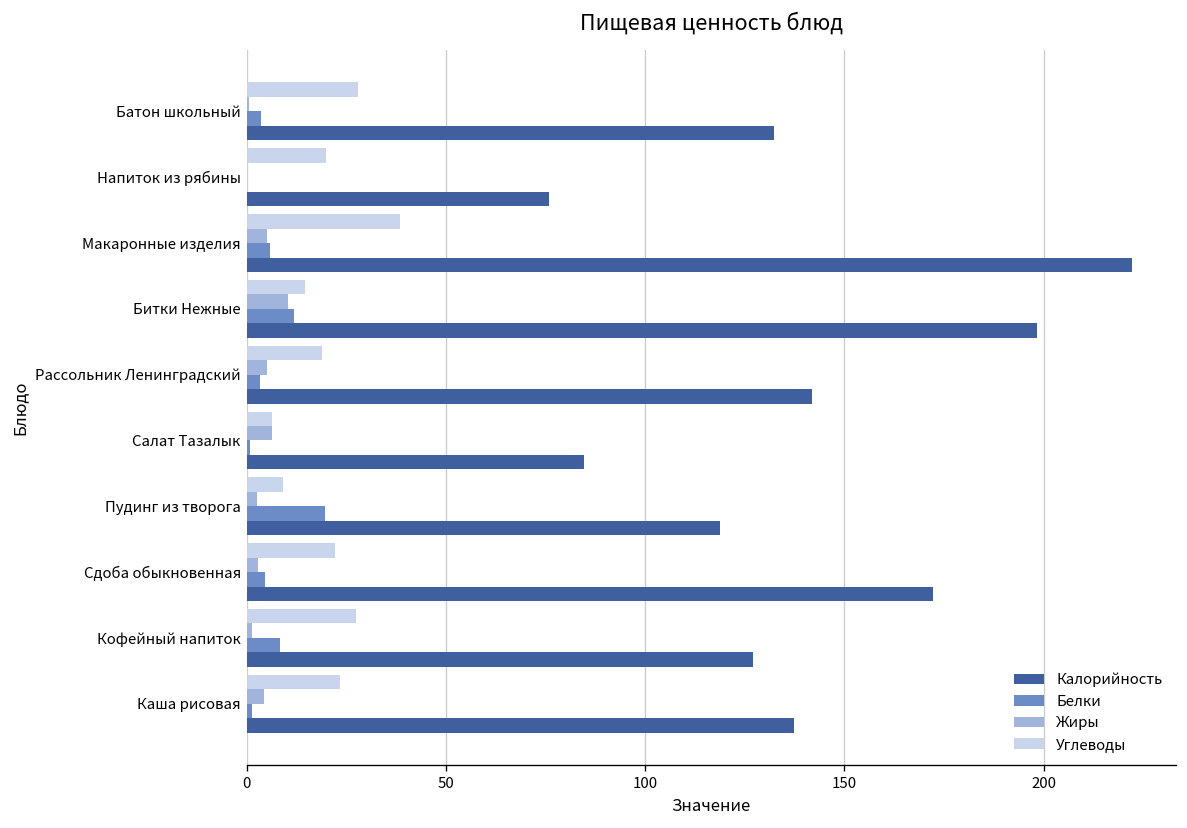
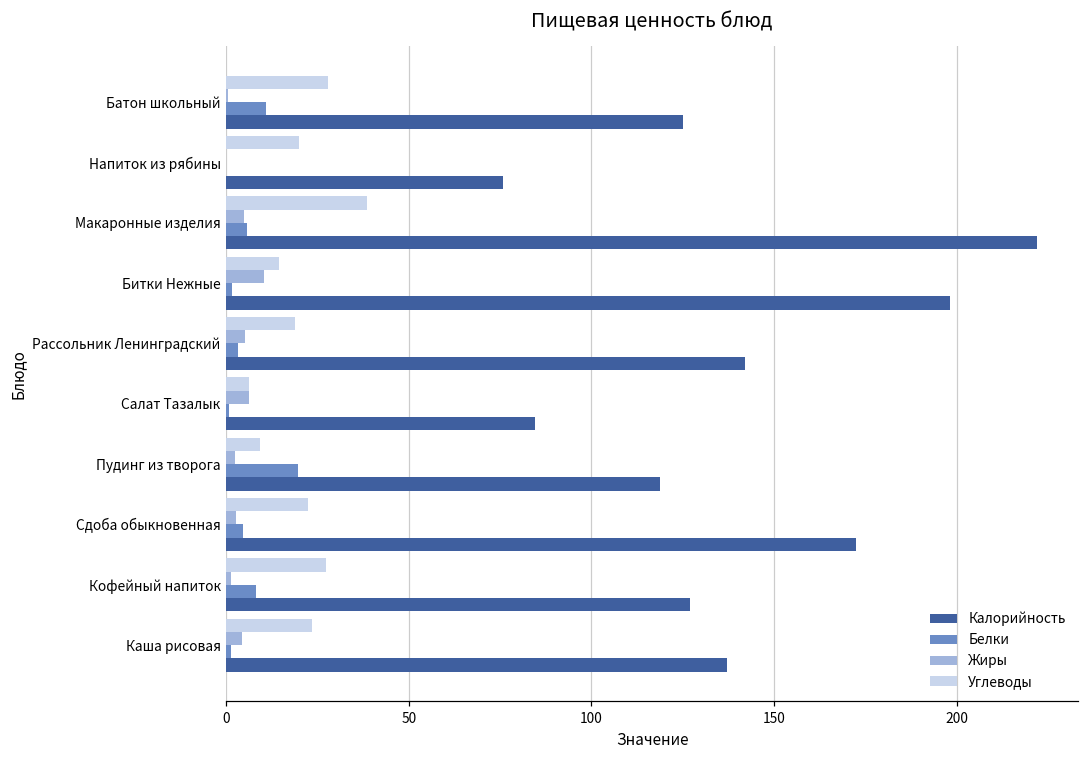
Белки, Батон школьный: 4 -> 11
Калорийность, Батон школьный: 132 -> 125
Белки, Битки Нежные: 12 -> 2
